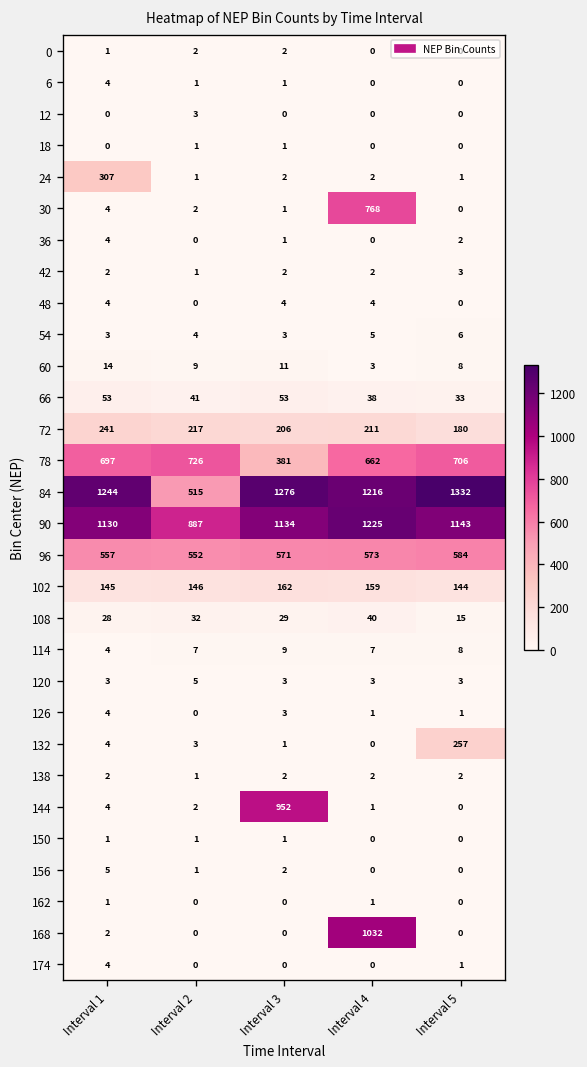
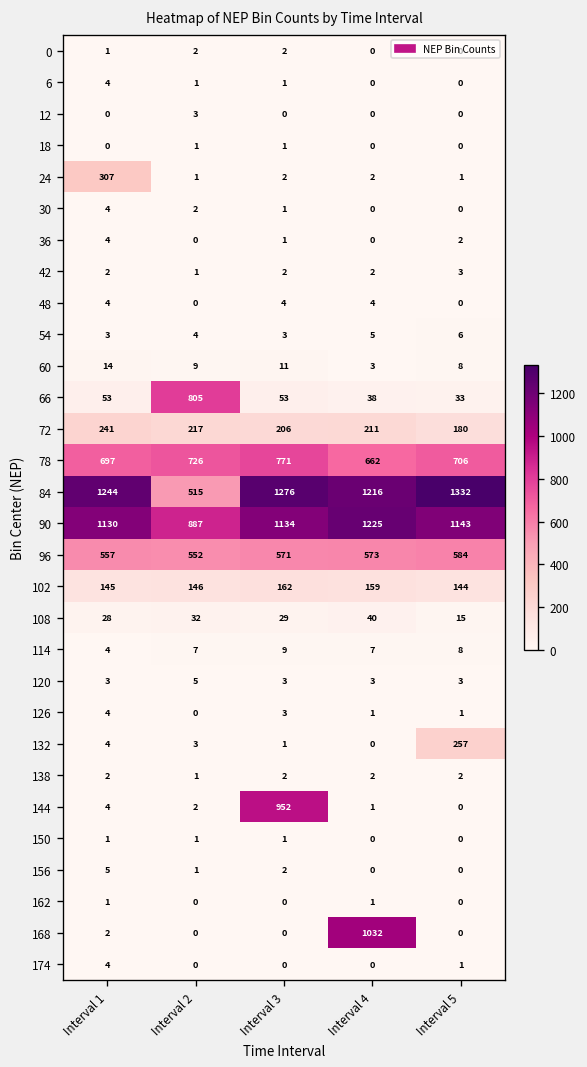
30, Interval 4: 768 -> 0
66, Interval 2: 41 -> 805
78, Interval 3: 381 -> 771
